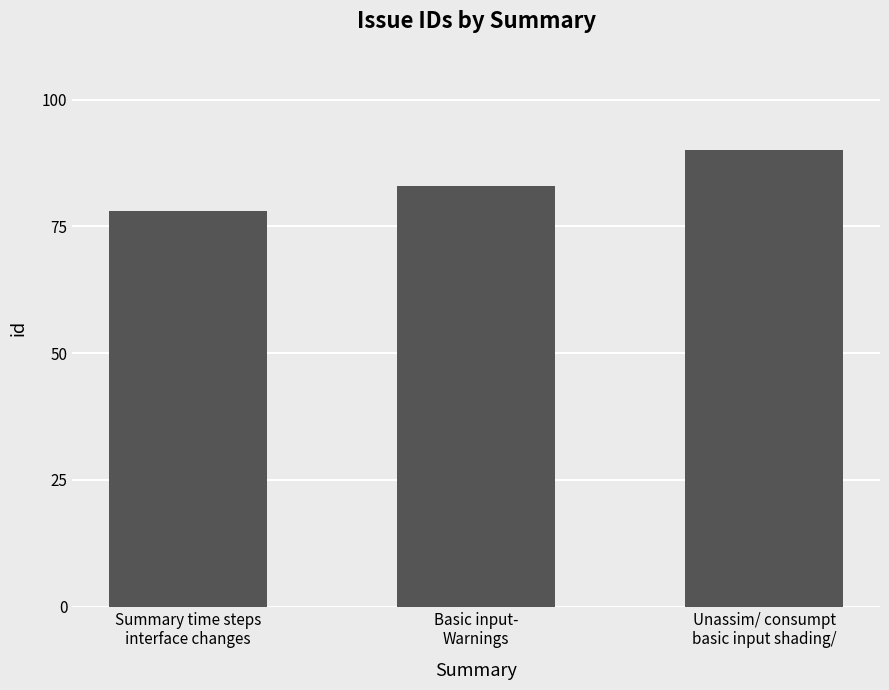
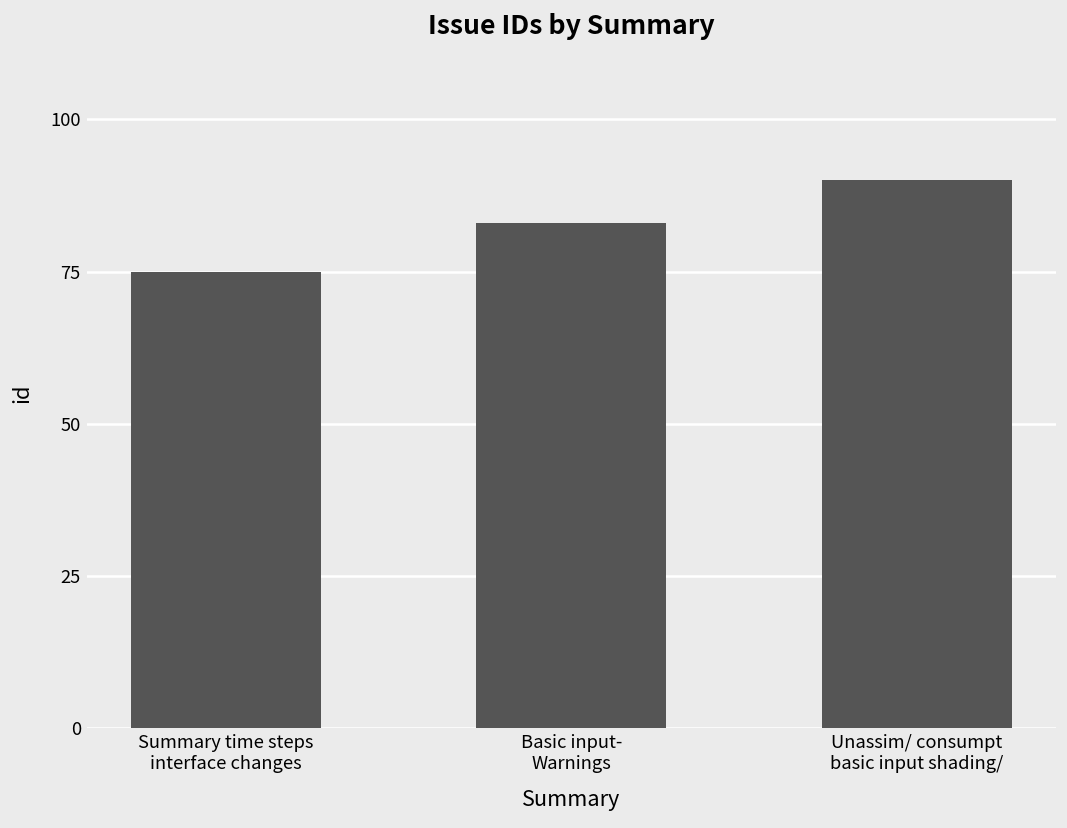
Summary time steps interface changes: 78 -> 75
